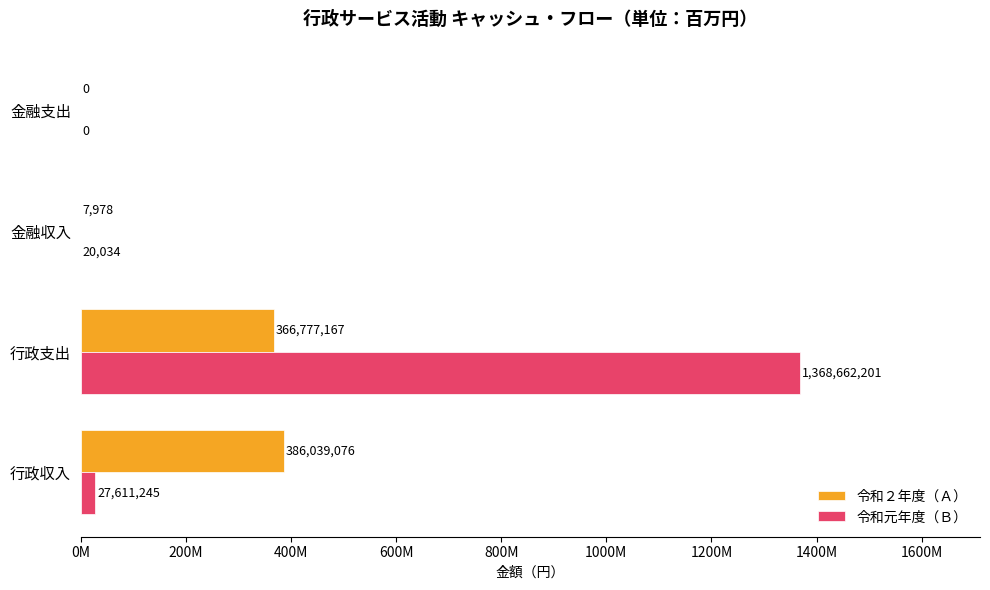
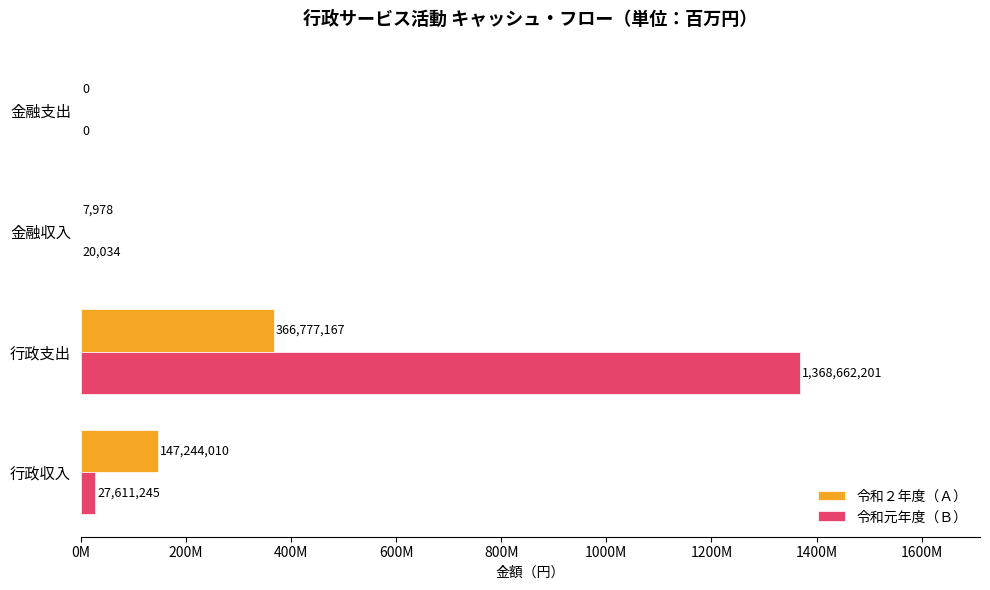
令和２年度（Ａ）, 行政収入: 386,039,076 -> 147,244,010
